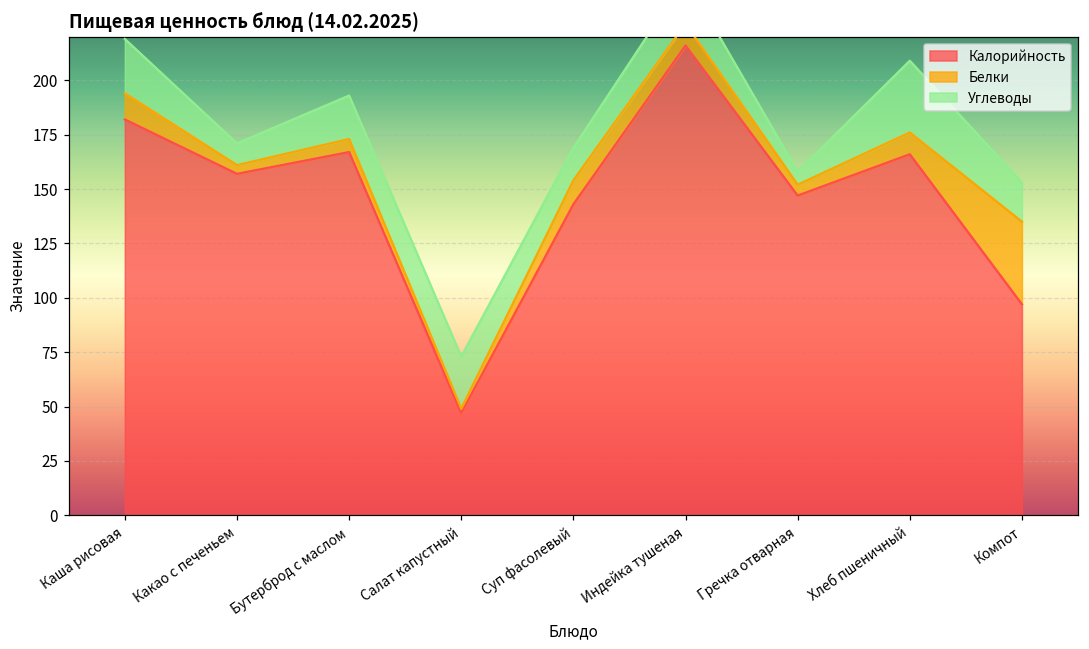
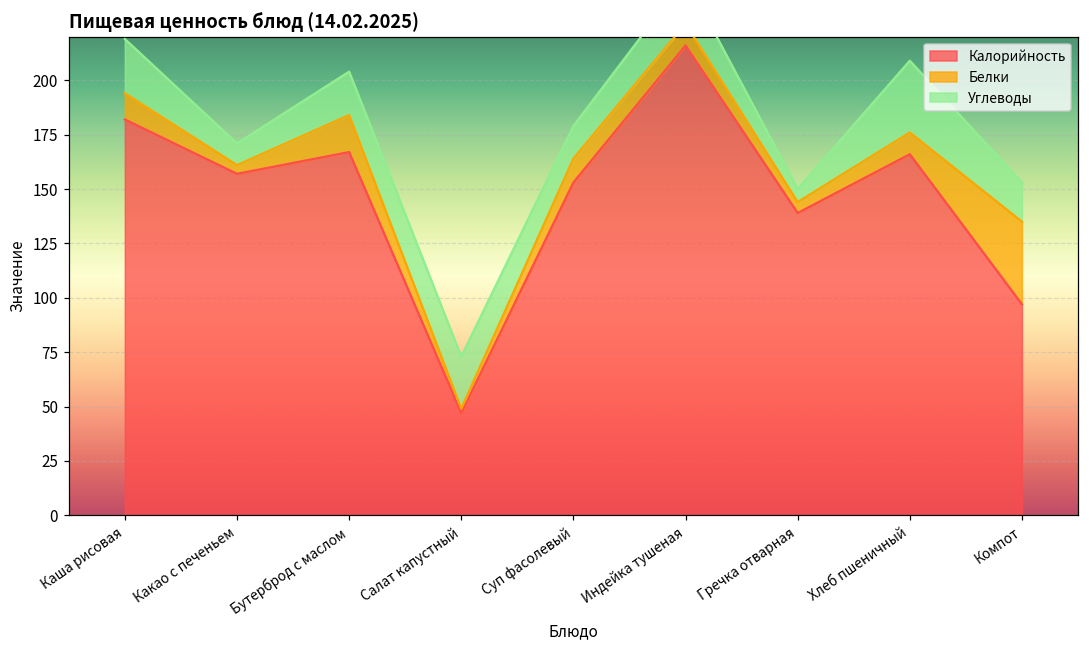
Белки, Бутерброд с маслом: 6 -> 17
Калорийность, Суп фасолевый: 143 -> 153
Калорийность, Гречка отварная: 147 -> 139
